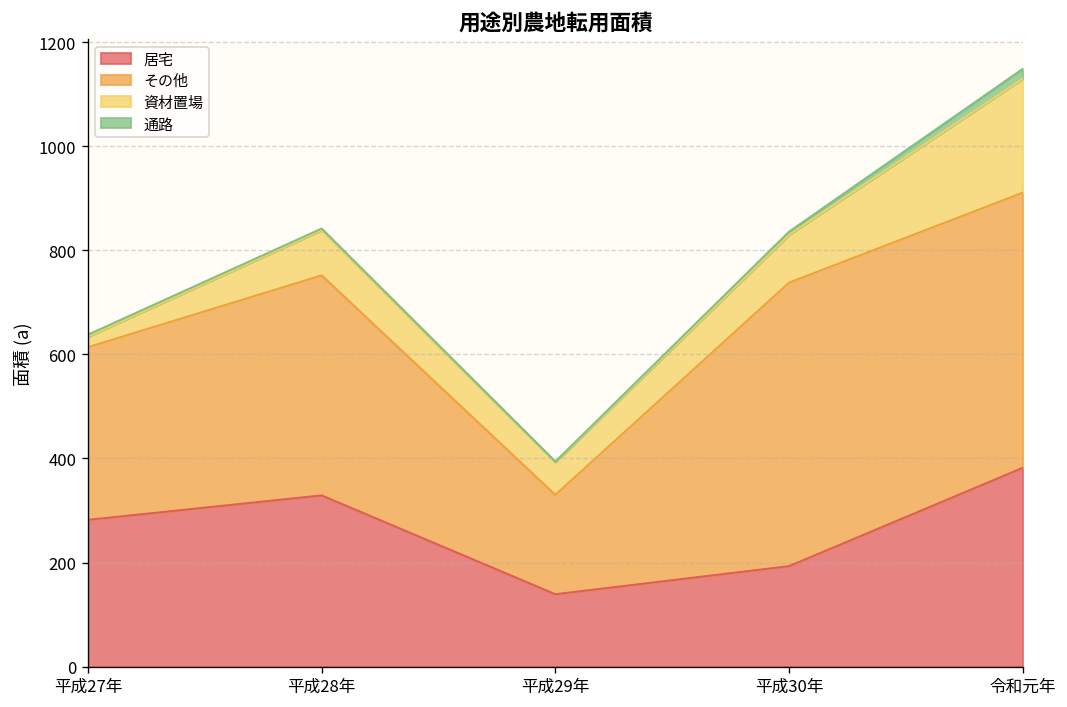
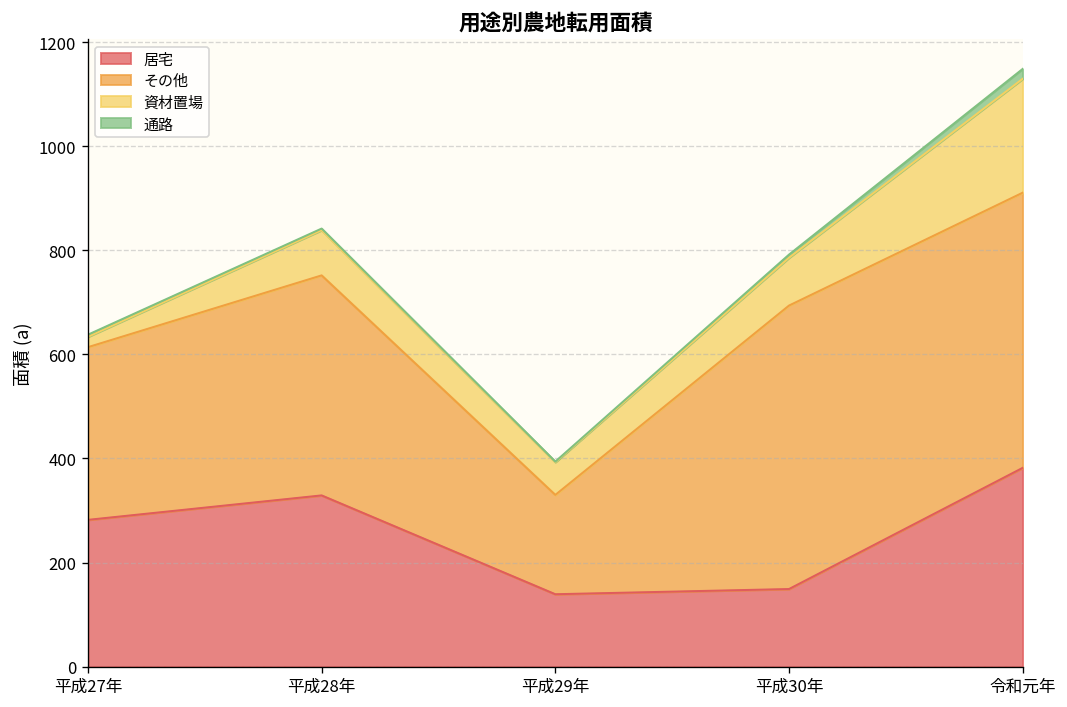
居宅, 平成30年: 190 -> 150
